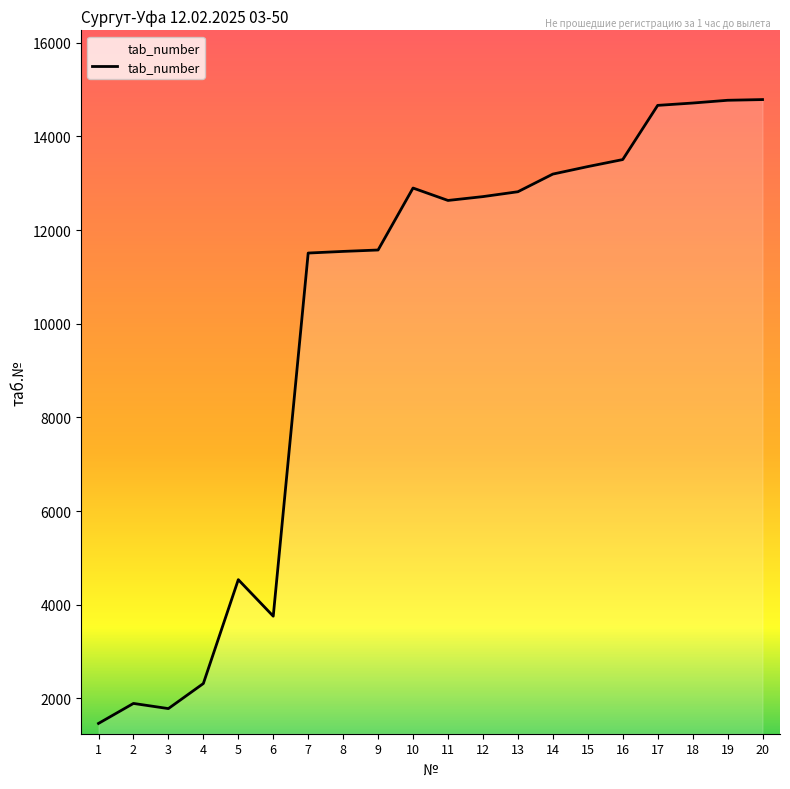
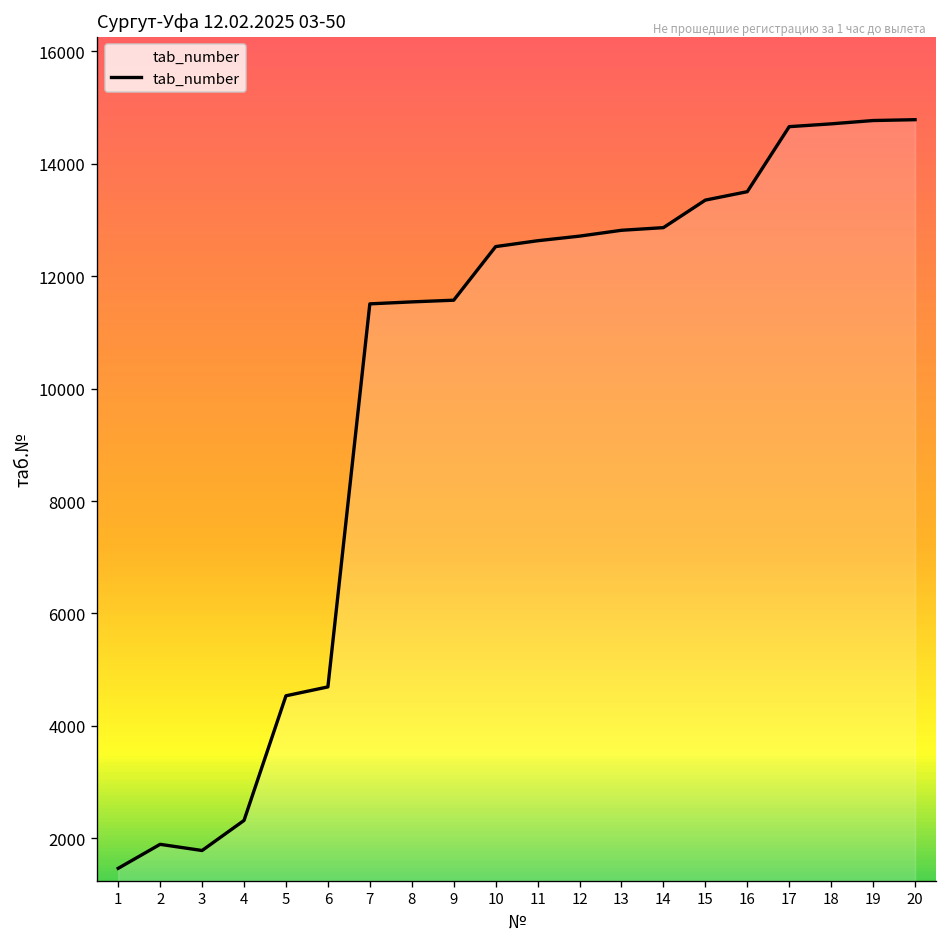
6: 3800 -> 4700
10: 12900 -> 12500
14: 13200 -> 12900
